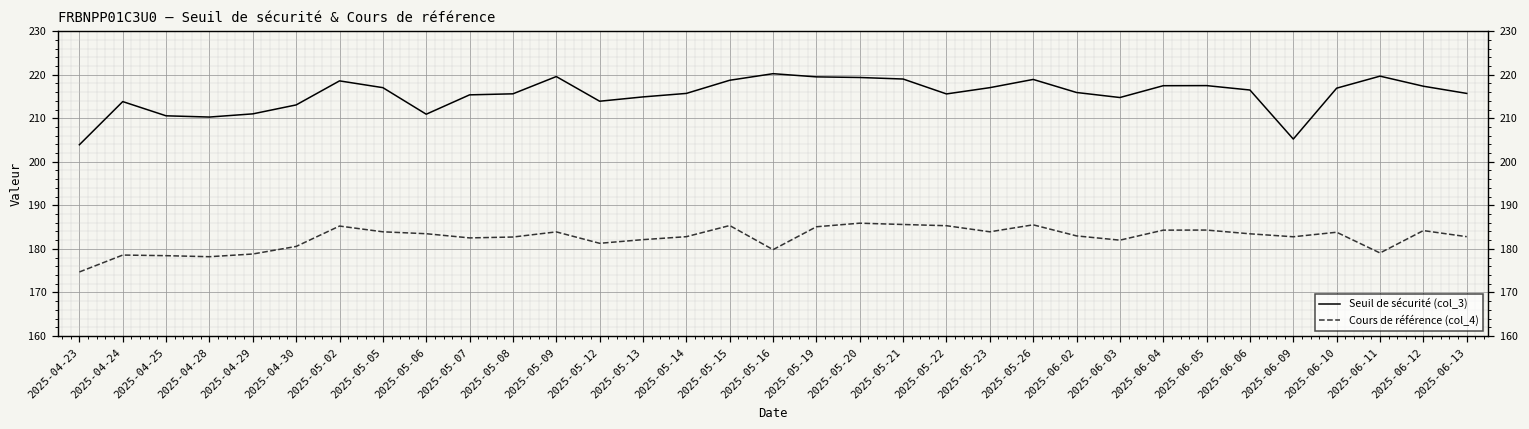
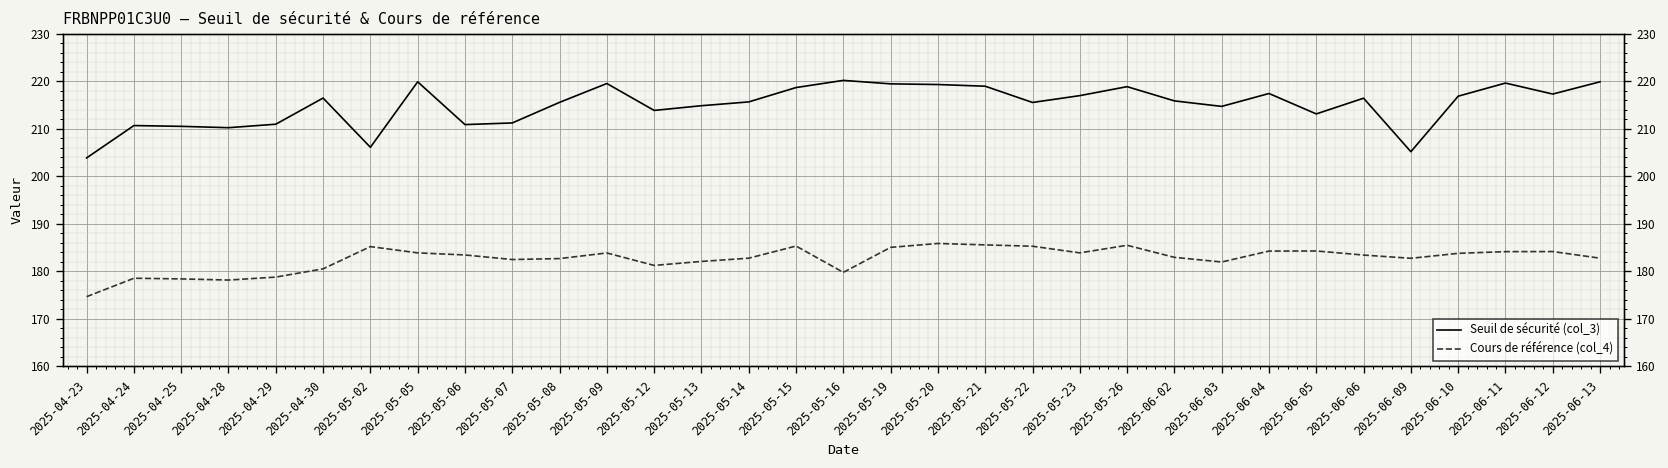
Seuil de sécurité (col_3), 2025-04-24: 214 -> 211
Seuil de sécurité (col_3), 2025-04-30: 213 -> 217
Seuil de sécurité (col_3), 2025-05-02: 219 -> 206
Seuil de sécurité (col_3), 2025-05-05: 217 -> 220
Seuil de sécurité (col_3), 2025-05-07: 215 -> 211
Seuil de sécurité (col_3), 2025-06-05: 217 -> 213
Cours de référence (col_4), 2025-06-11: 179 -> 184
Seuil de sécurité (col_3), 2025-06-13: 216 -> 220
